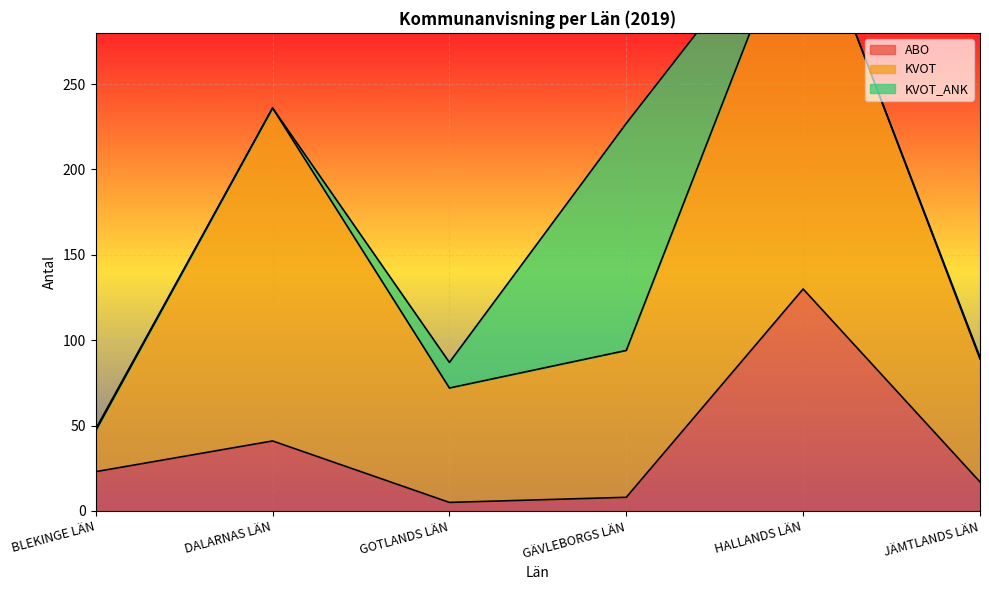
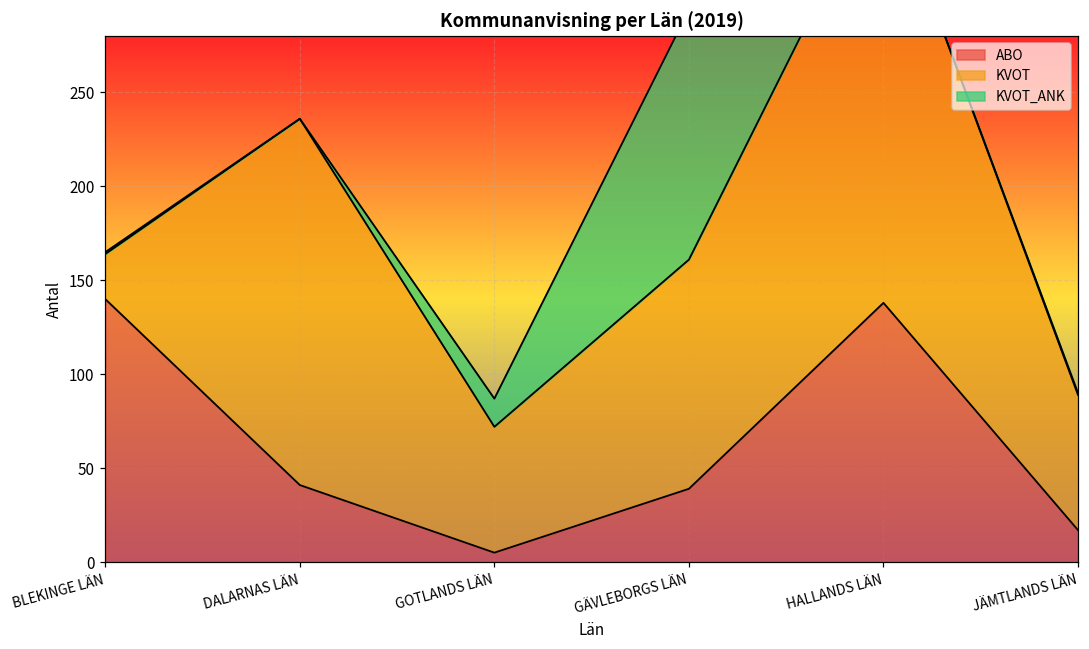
ABO, BLEKINGE LÄN: 23 -> 140
ABO, GÄVLEBORGS LÄN: 8 -> 39
KVOT, GÄVLEBORGS LÄN: 86 -> 122
ABO, HALLANDS LÄN: 130 -> 138
